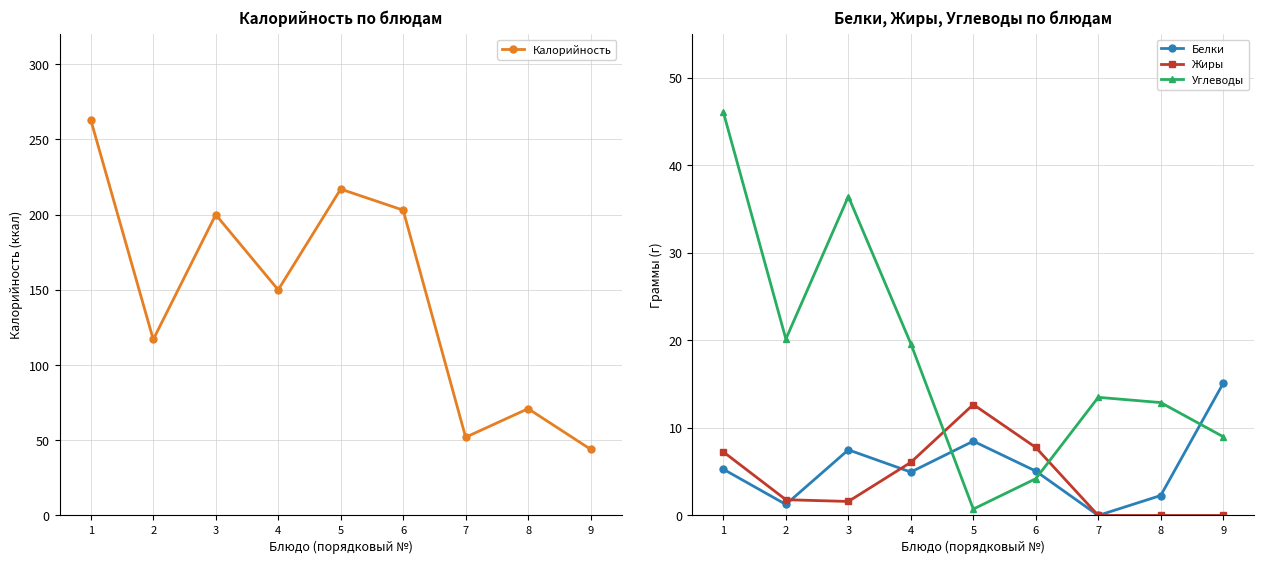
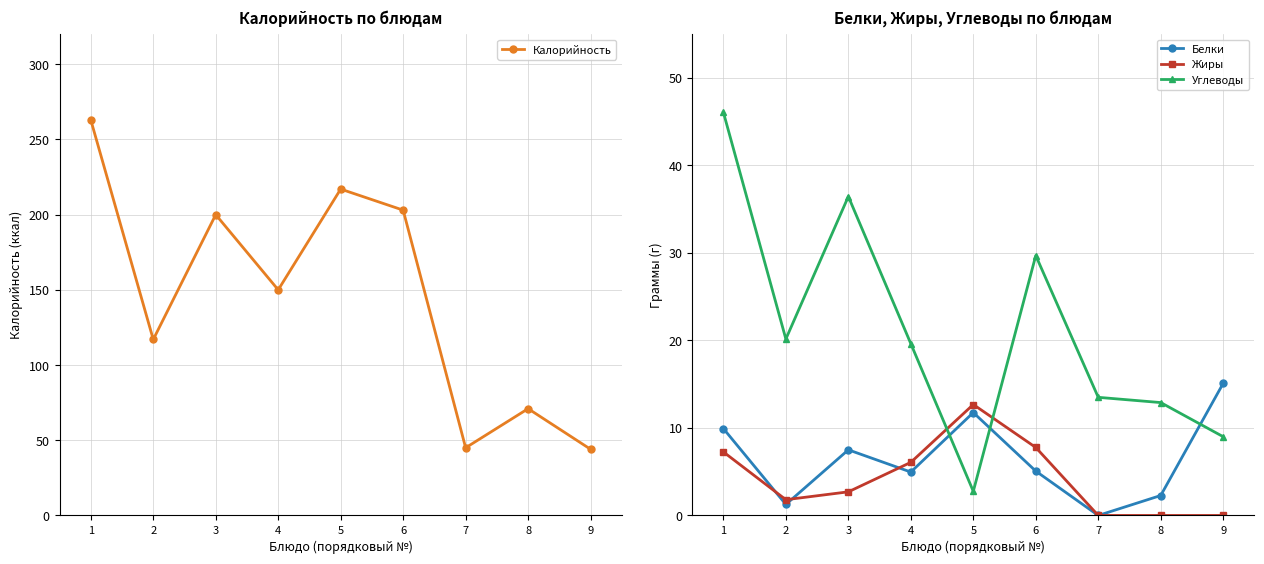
Калорийность по блюдам, 7: 52 -> 45
Белки, Жиры, Углеводы по блюдам, Белки, 1: 5 -> 10
Белки, Жиры, Углеводы по блюдам, Жиры, 3: 2 -> 3
Белки, Жиры, Углеводы по блюдам, Белки, 5: 8 -> 12
Белки, Жиры, Углеводы по блюдам, Углеводы, 5: 1 -> 3
Белки, Жиры, Углеводы по блюдам, Углеводы, 6: 4 -> 30
